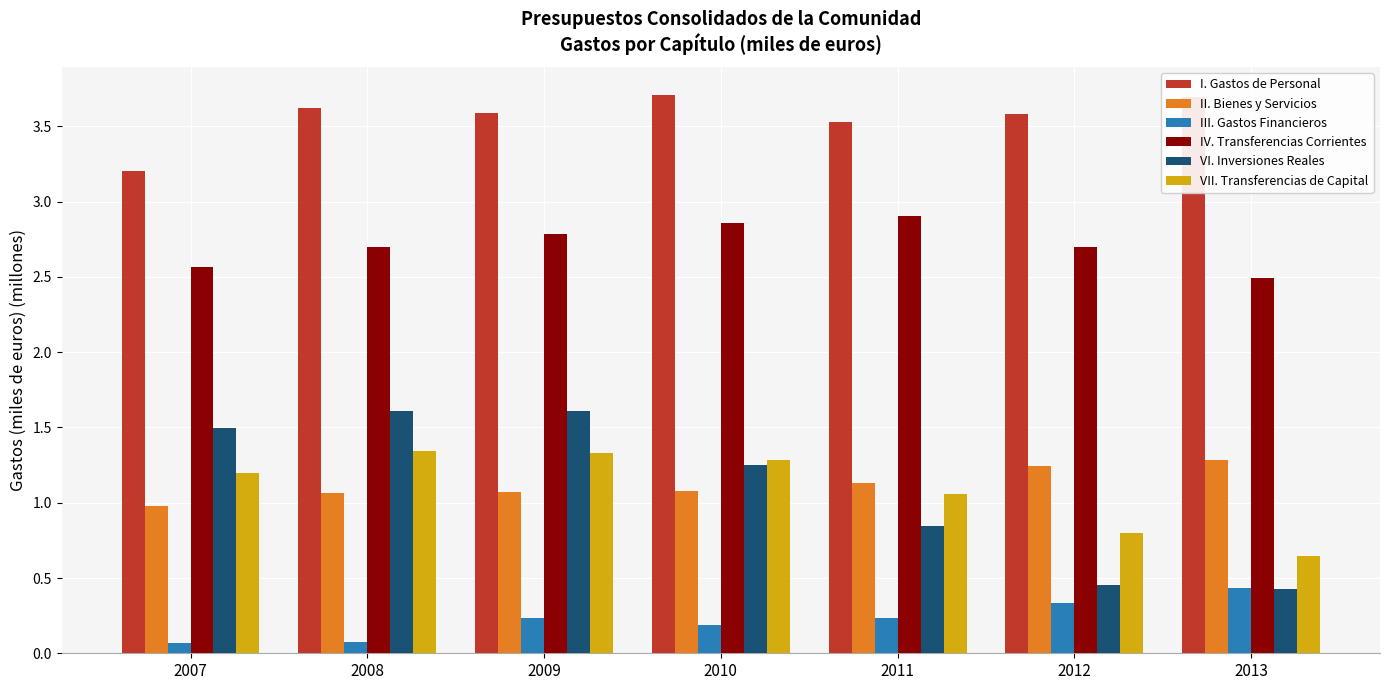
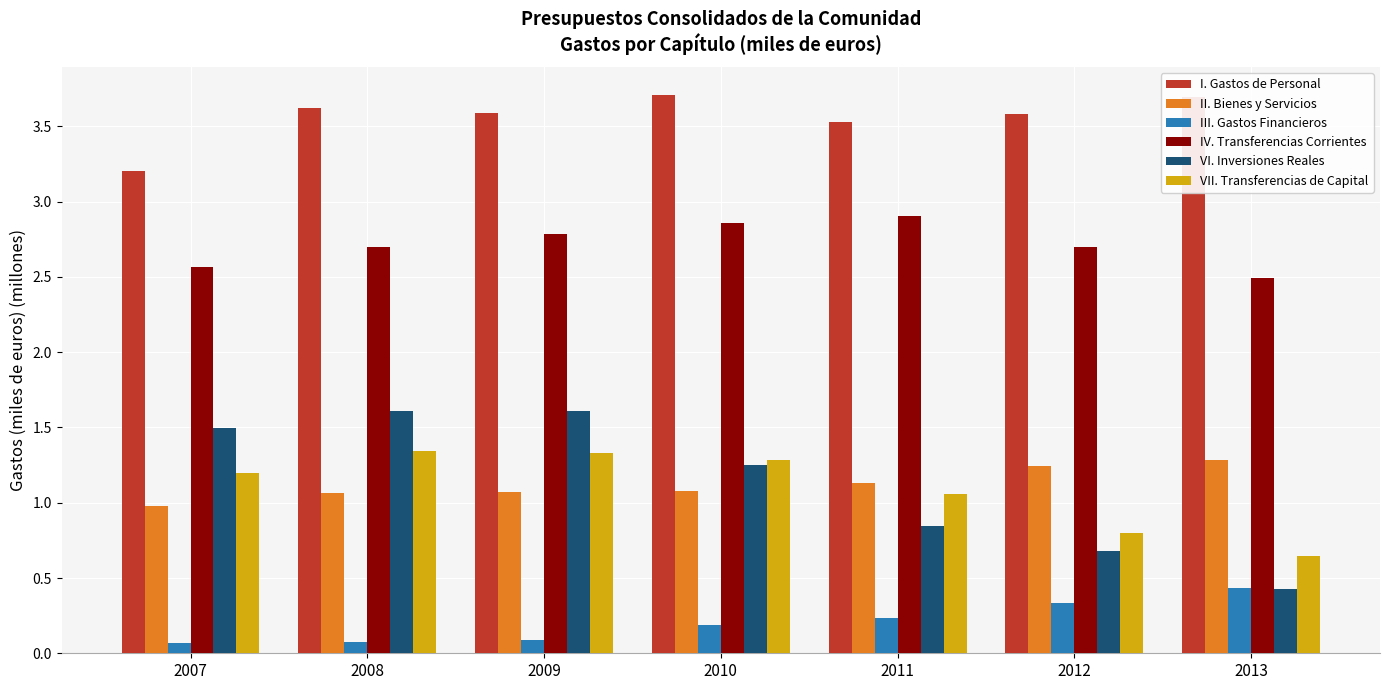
III. Gastos Financieros, 2009: 0.24 -> 0.09
VI. Inversiones Reales, 2012: 0.45 -> 0.68
